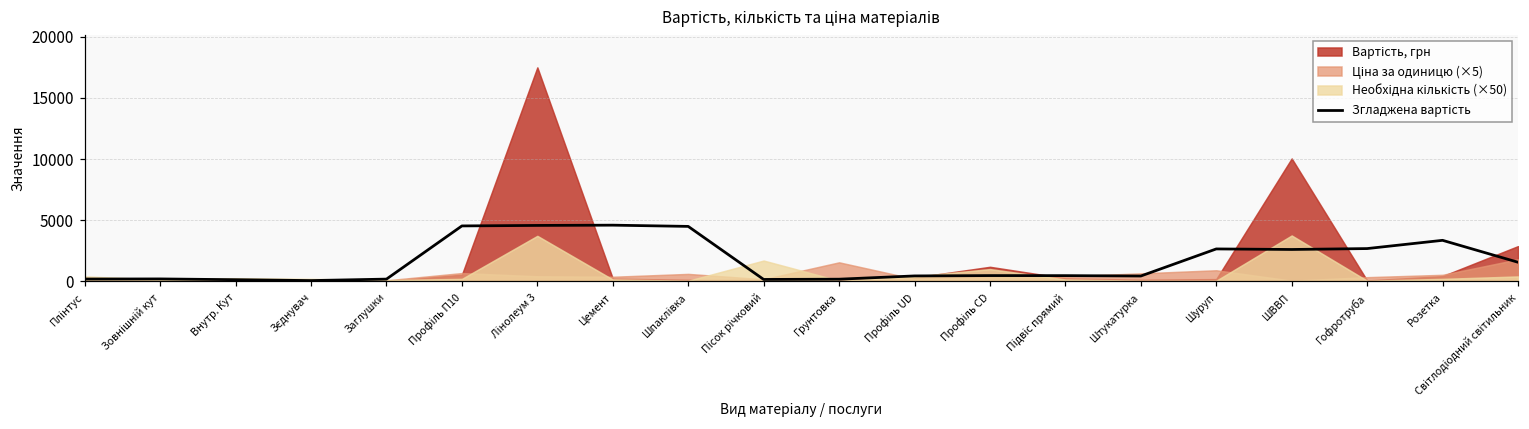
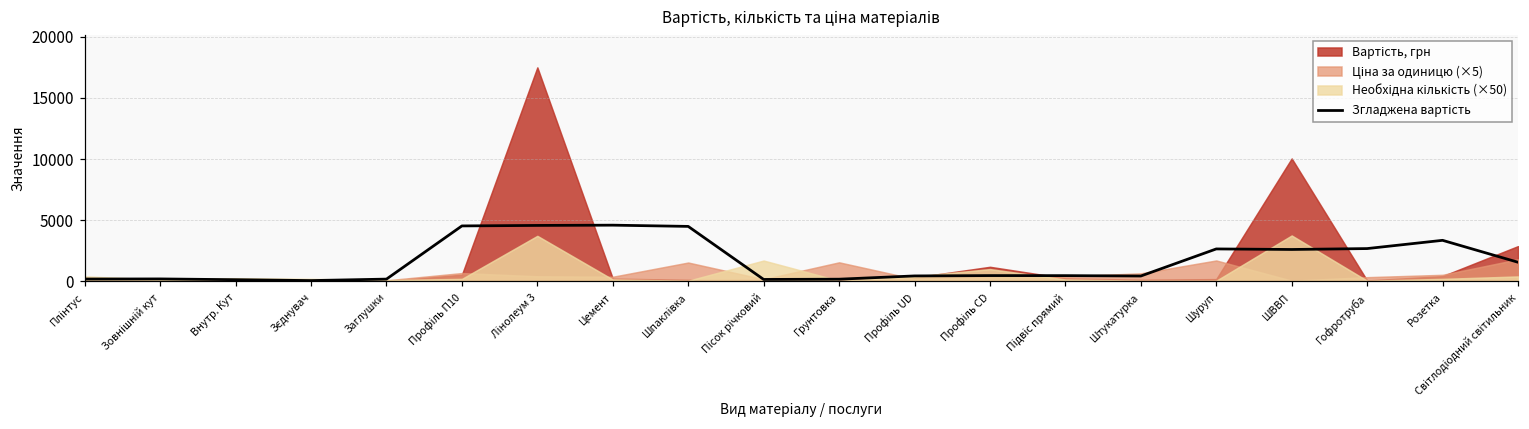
Ціна за одиницю (×5), Шпаклівка: 600 -> 1500
Ціна за одиницю (×5), Шуруп: 900 -> 1700
